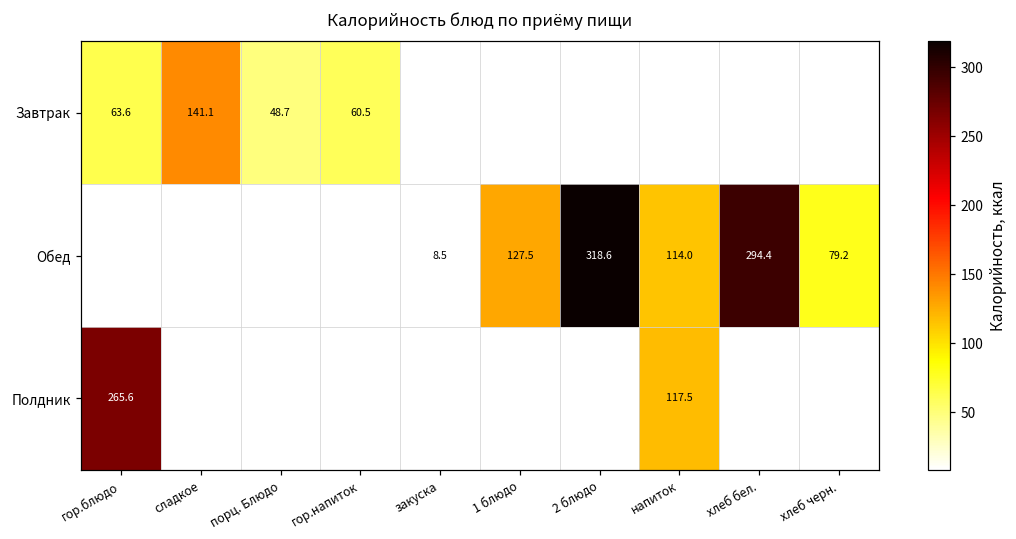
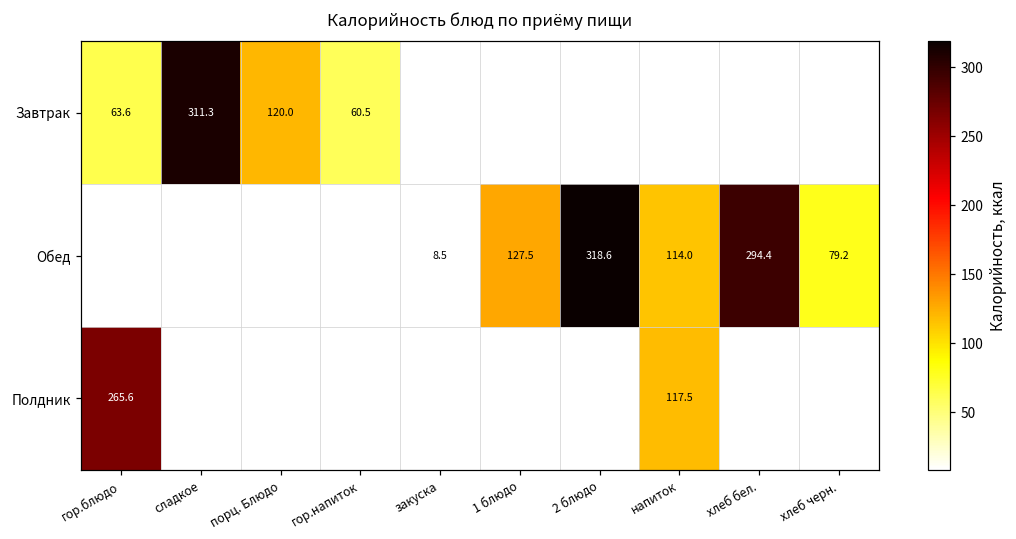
Завтрак, сладкое: 141.1 -> 311.3
Завтрак, порц. Блюдо: 48.7 -> 120.0
